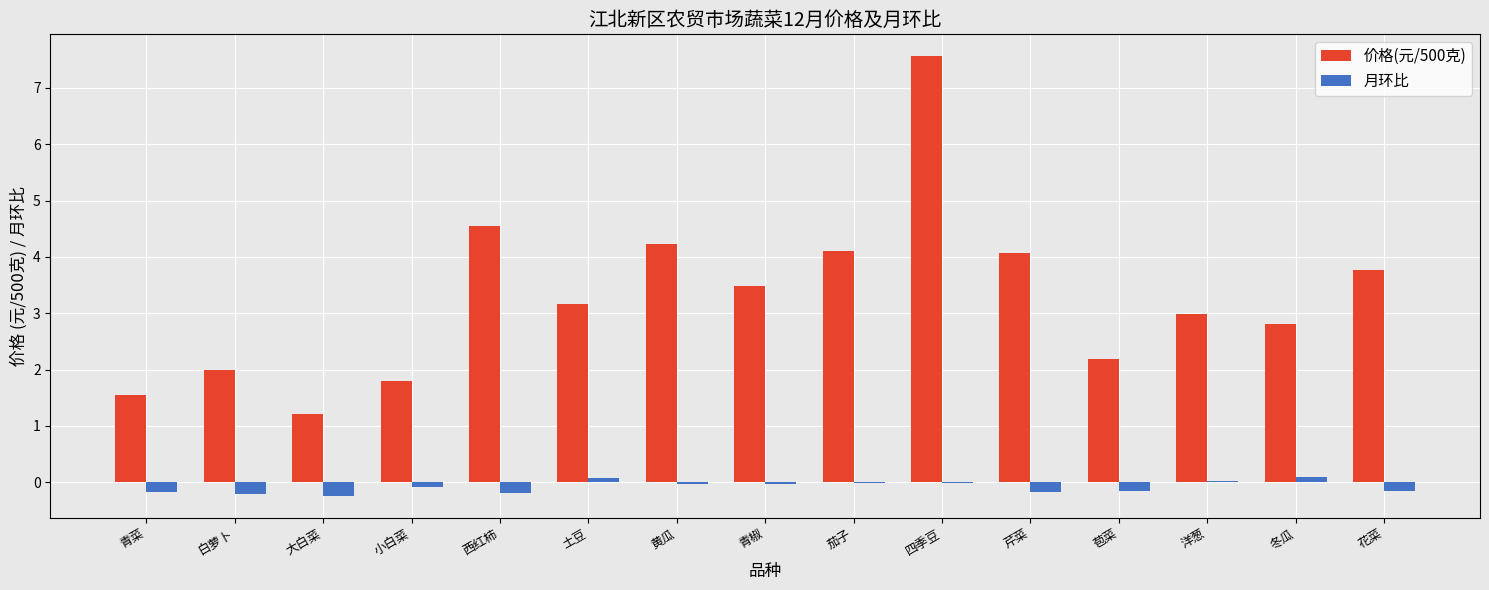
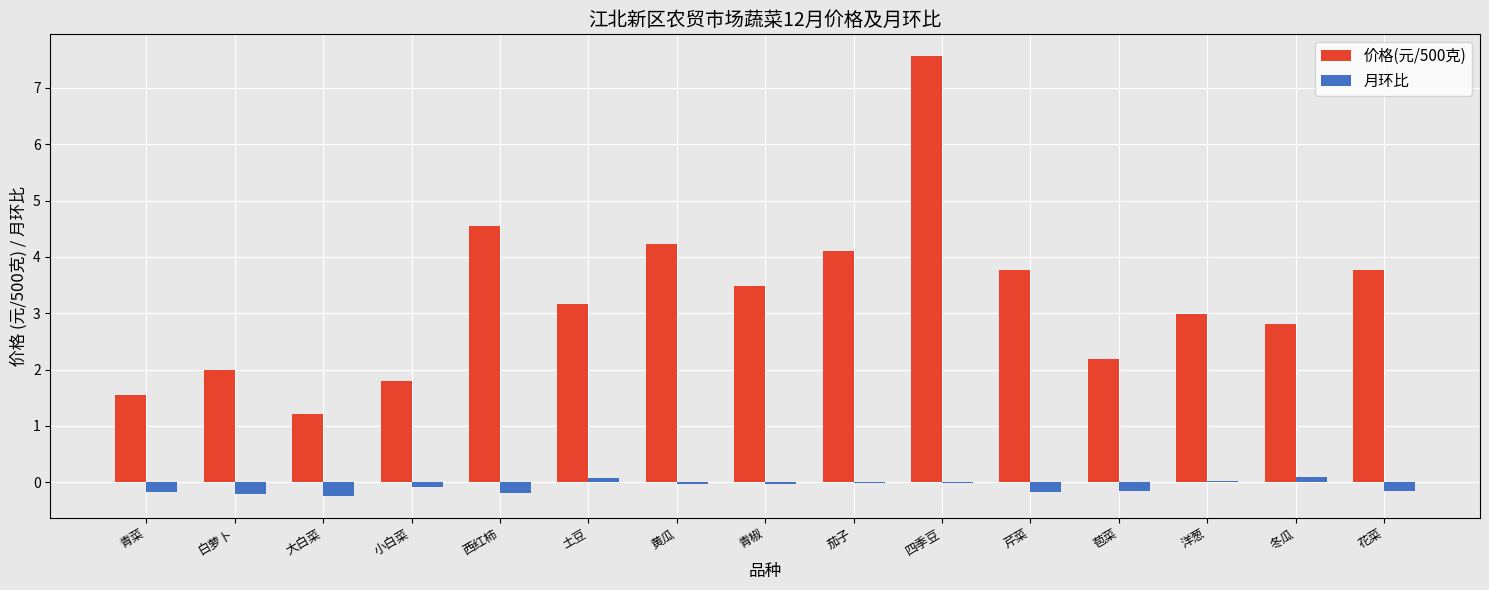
价格(元/500克), 芹菜: 4.1 -> 3.8
